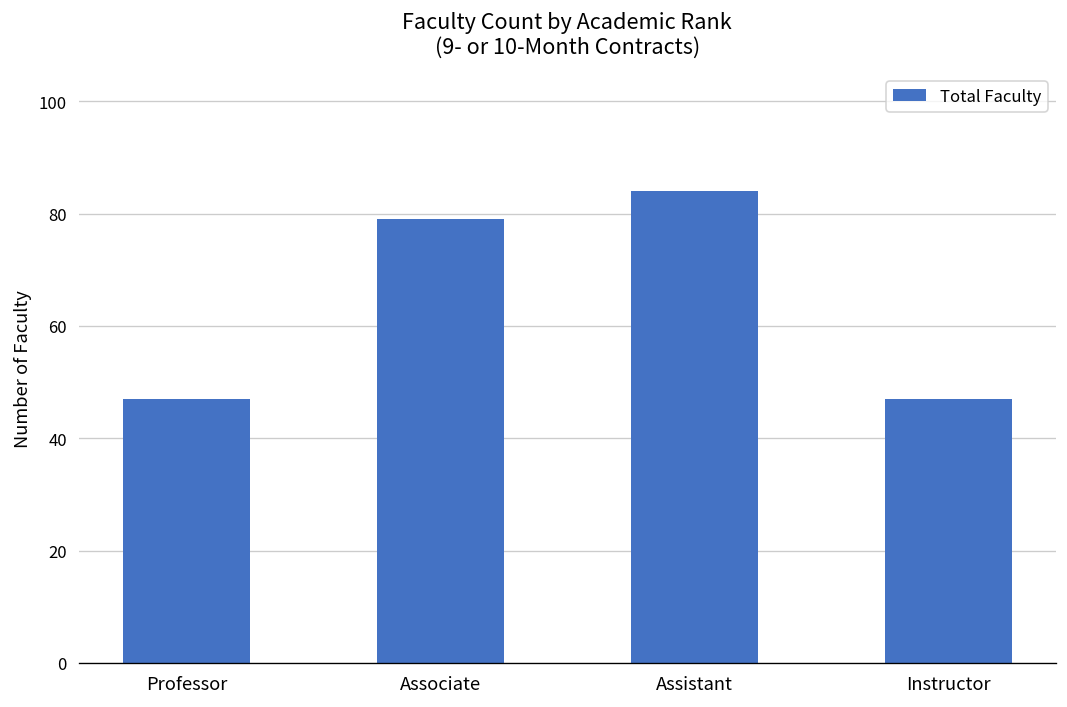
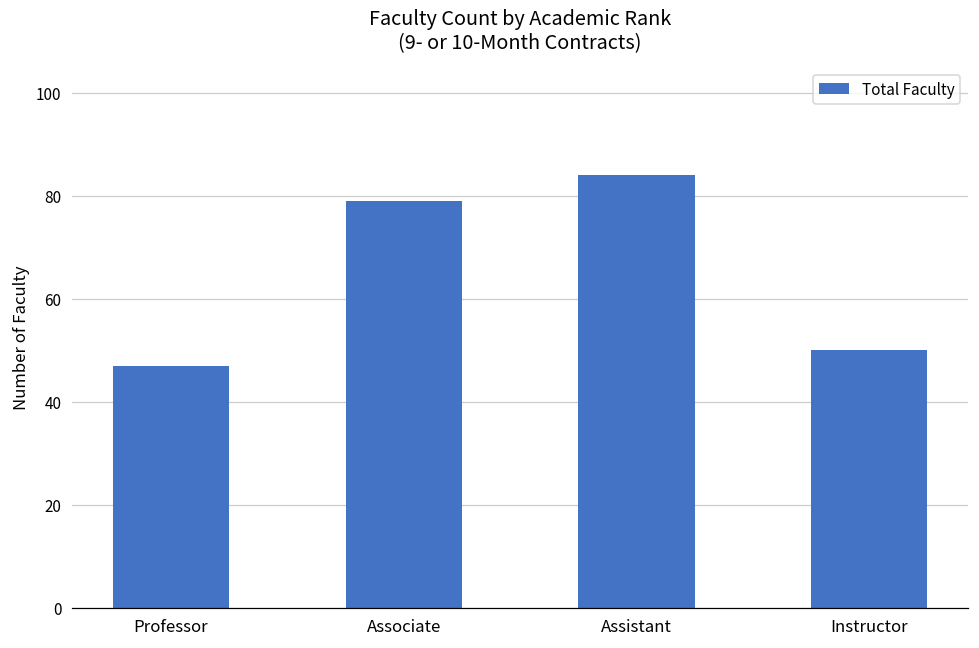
Instructor: 47 -> 50
